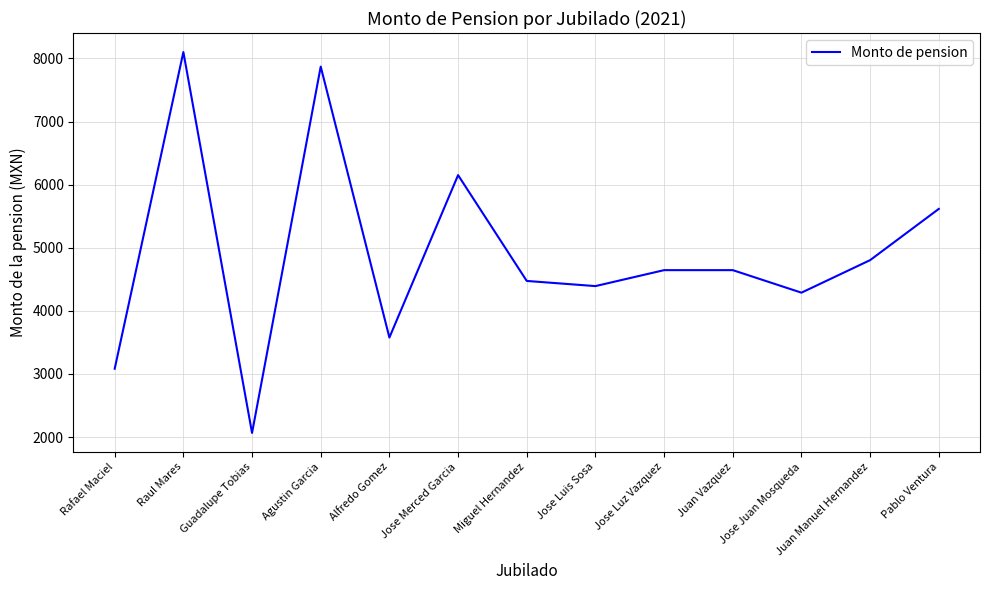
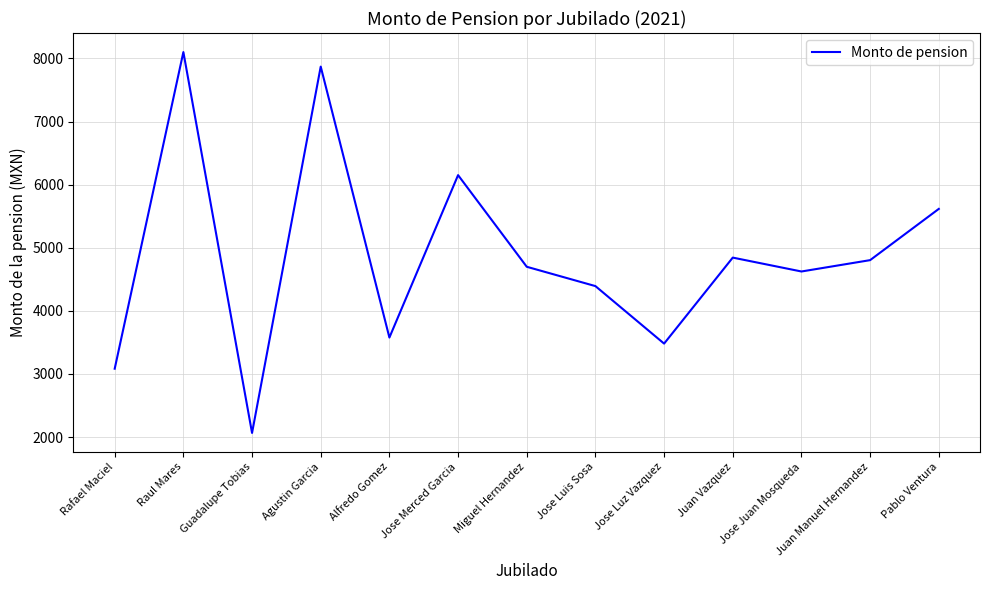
Miguel Hernandez: 4500 -> 4700
Jose Luz Vazquez: 4600 -> 3500
Juan Vazquez: 4600 -> 4800
Jose Juan Mosqueda: 4300 -> 4600
